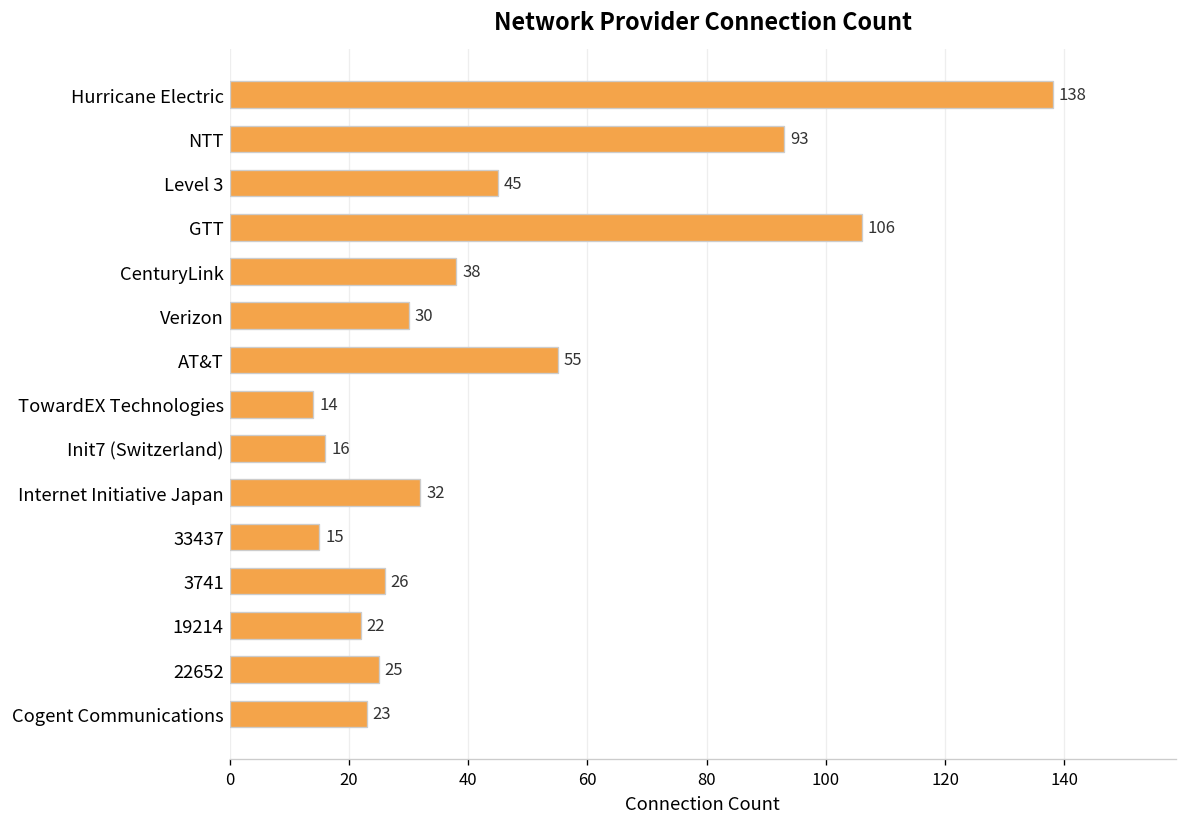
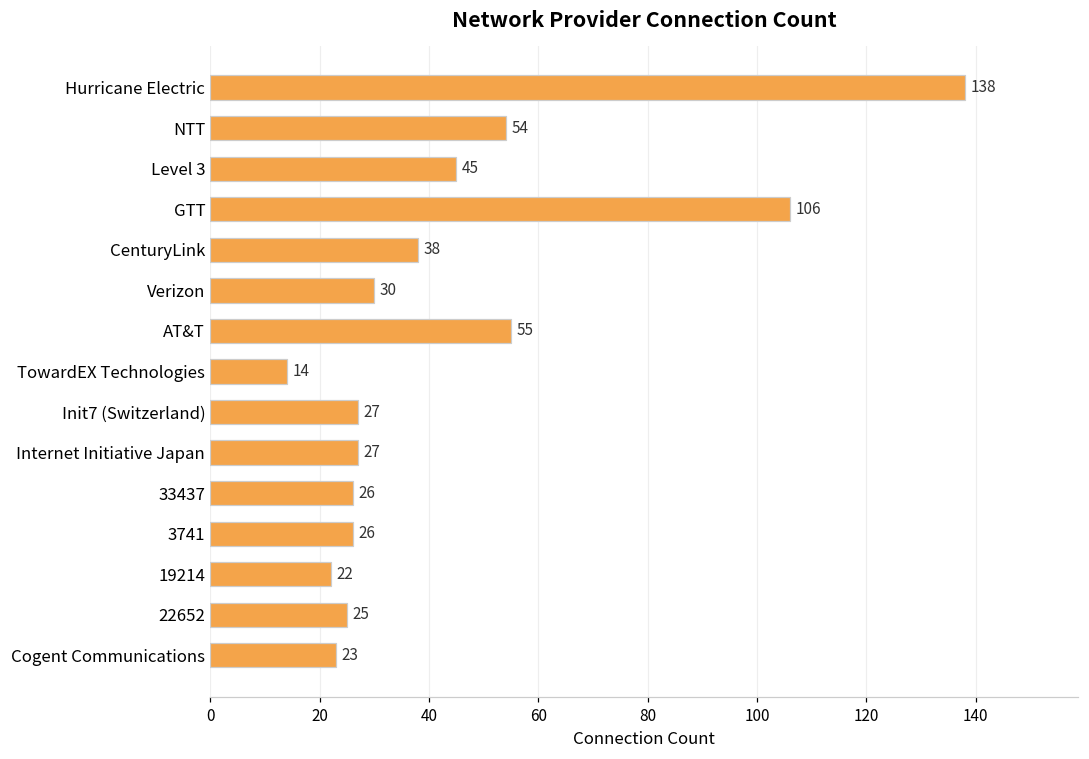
NTT: 93 -> 54
Init7 (Switzerland): 16 -> 27
Internet Initiative Japan: 32 -> 27
33437: 15 -> 26
